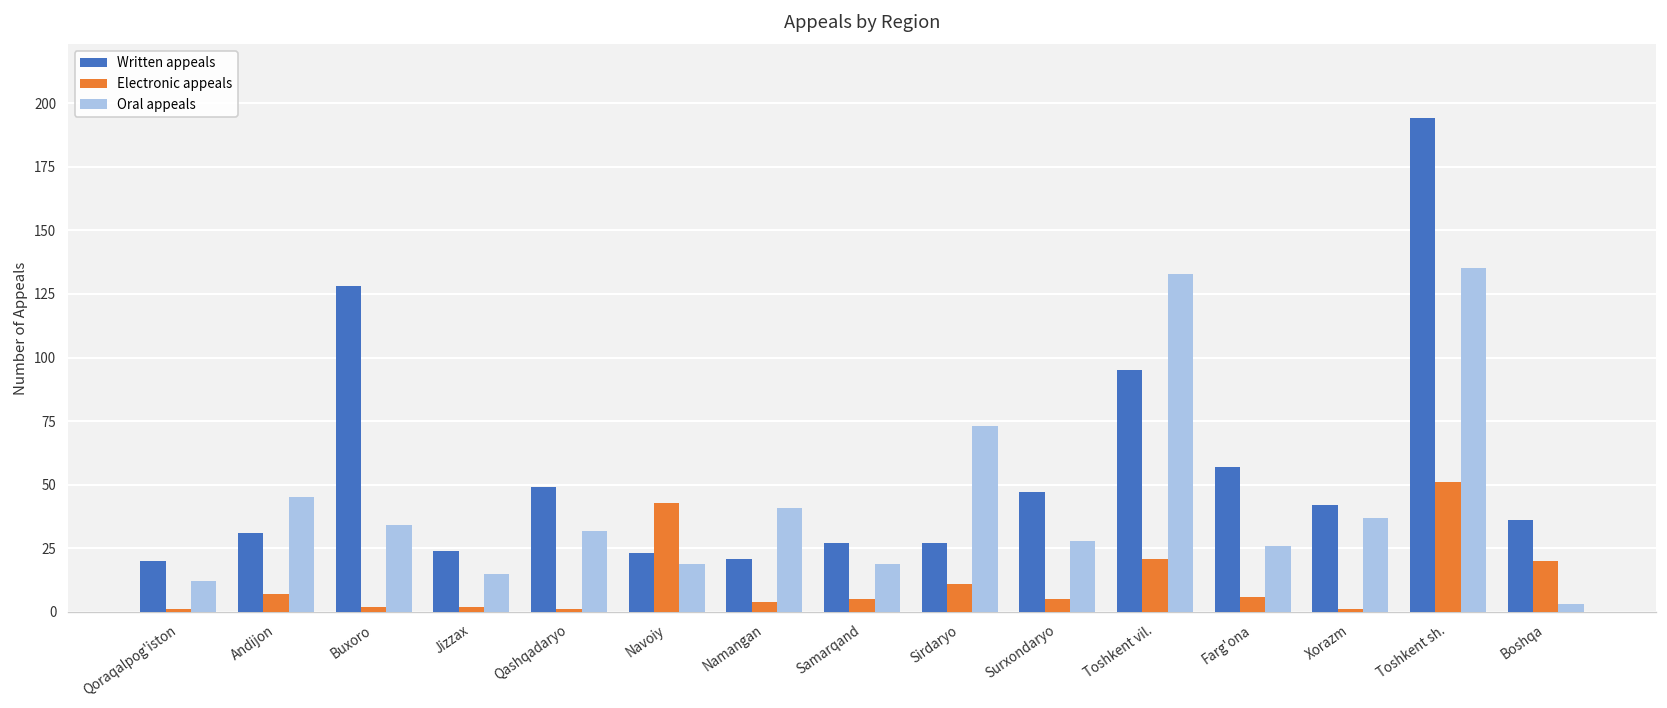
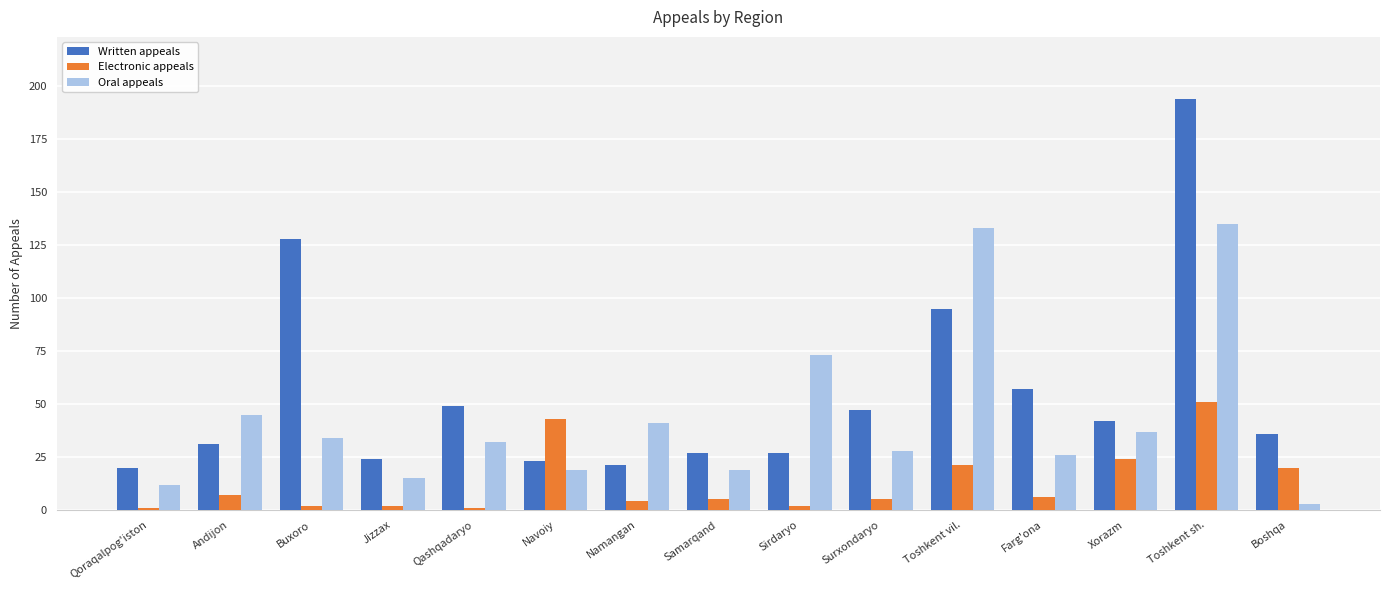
Electronic appeals, Sirdaryo: 11 -> 2
Electronic appeals, Xorazm: 1 -> 24
